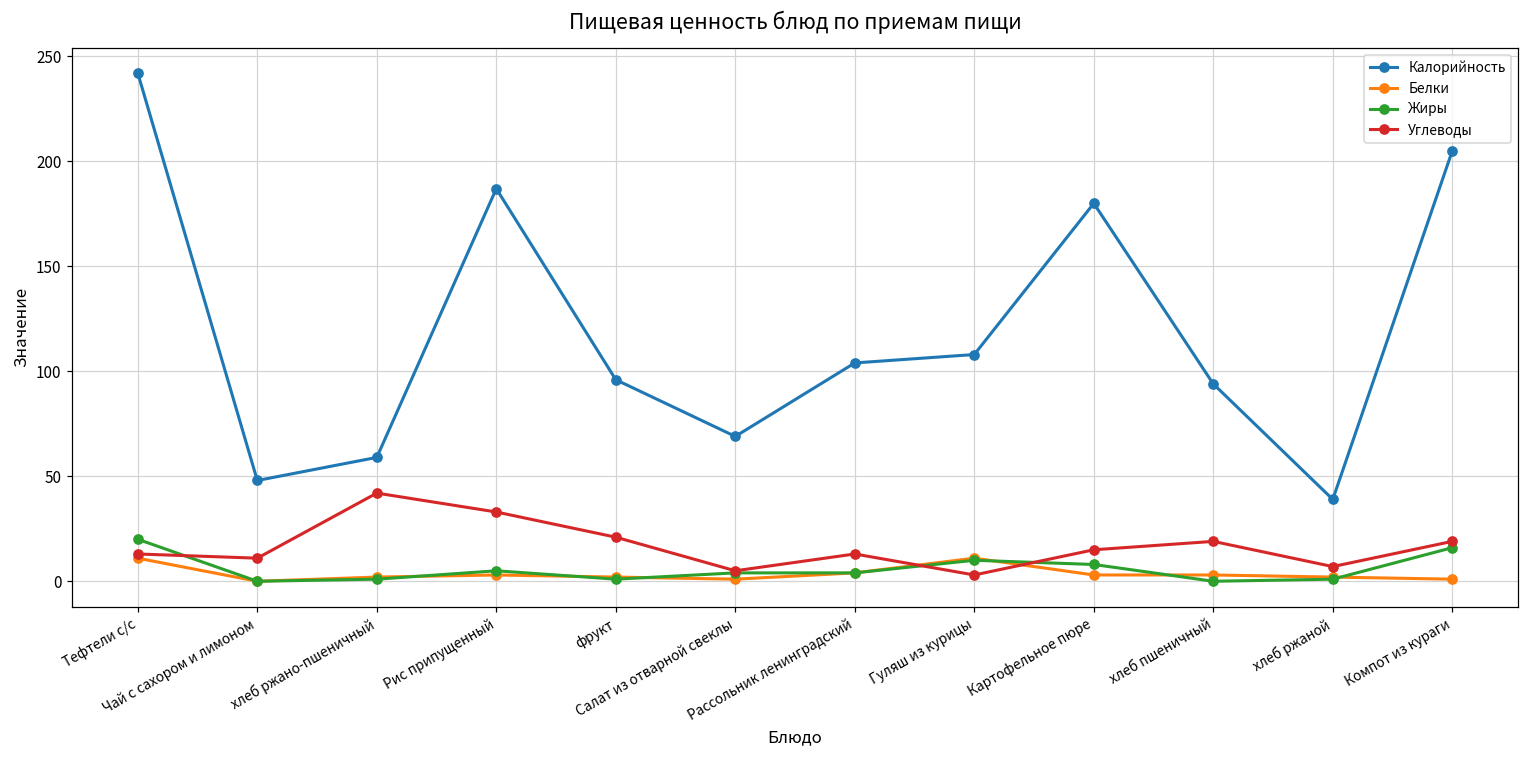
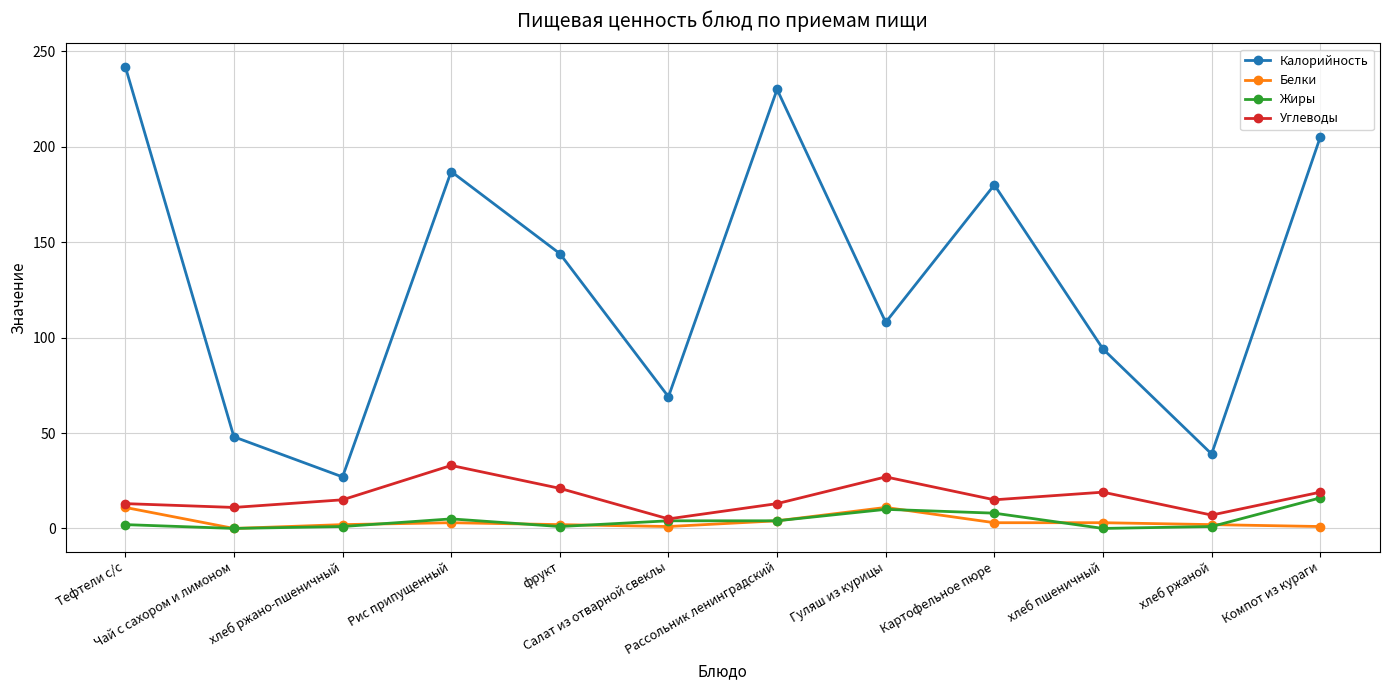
Жиры, Тефтели с/с: 20 -> 2
Калорийность, хлеб ржано-пшеничный: 59 -> 27
Углеводы, хлеб ржано-пшеничный: 42 -> 15
Калорийность, фрукт: 96 -> 144
Калорийность, Рассольник ленинградский: 104 -> 230
Углеводы, Гуляш из курицы: 3 -> 27
